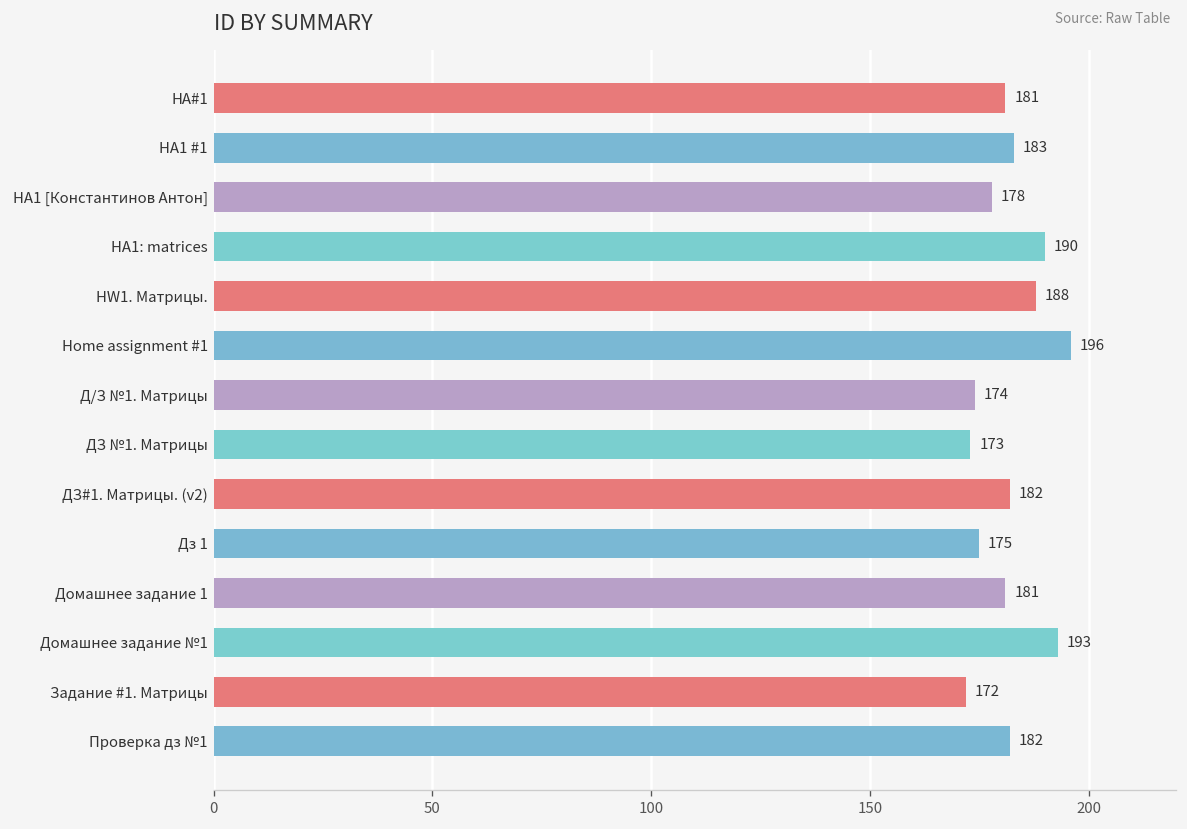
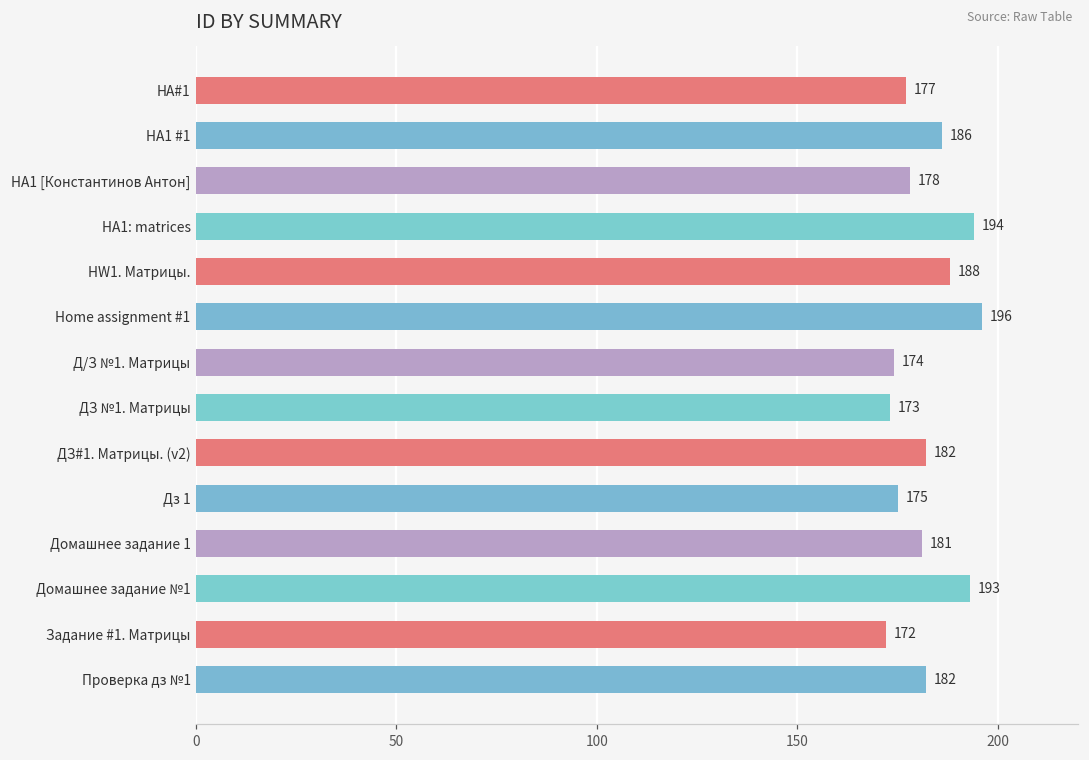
HA#1: 181 -> 177
HA1 #1: 183 -> 186
HA1: matrices: 190 -> 194
